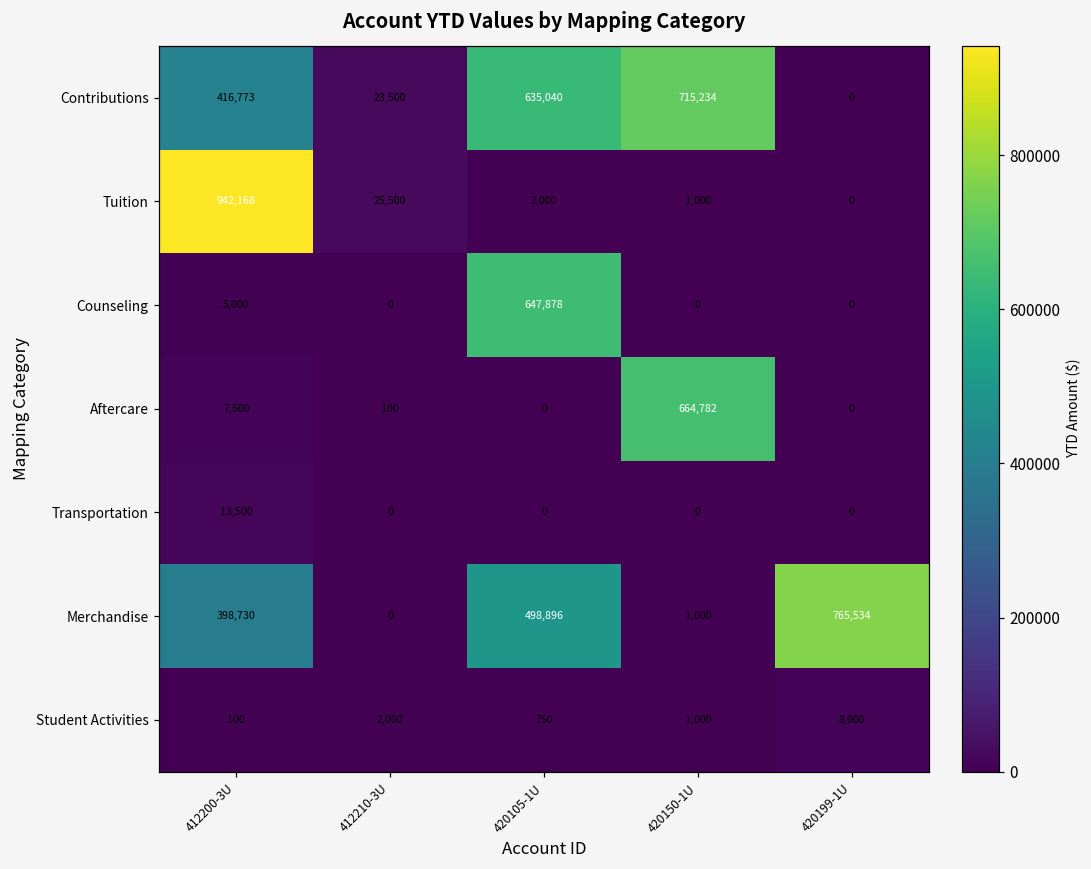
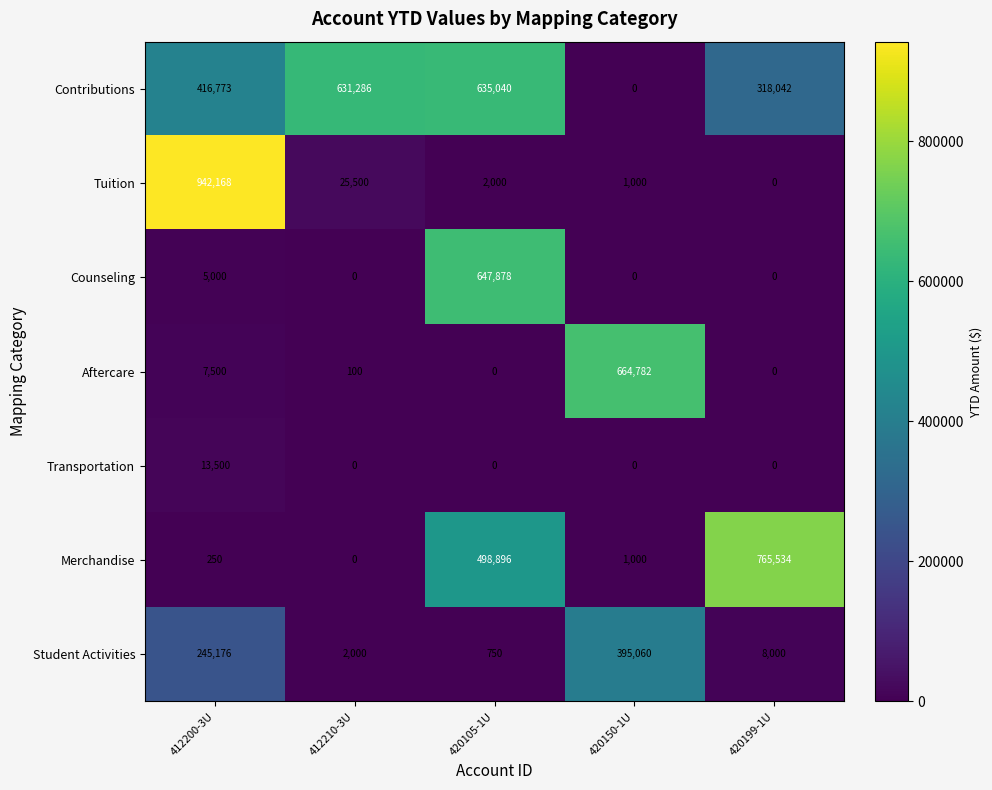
Contributions, 412210-3U: 23,500 -> 631,286
Contributions, 420150-1U: 715,234 -> 0
Contributions, 420199-1U: 0 -> 318,042
Merchandise, 412200-3U: 398,730 -> 250
Student Activities, 412200-3U: 100 -> 245,176
Student Activities, 420150-1U: 1,000 -> 395,060
